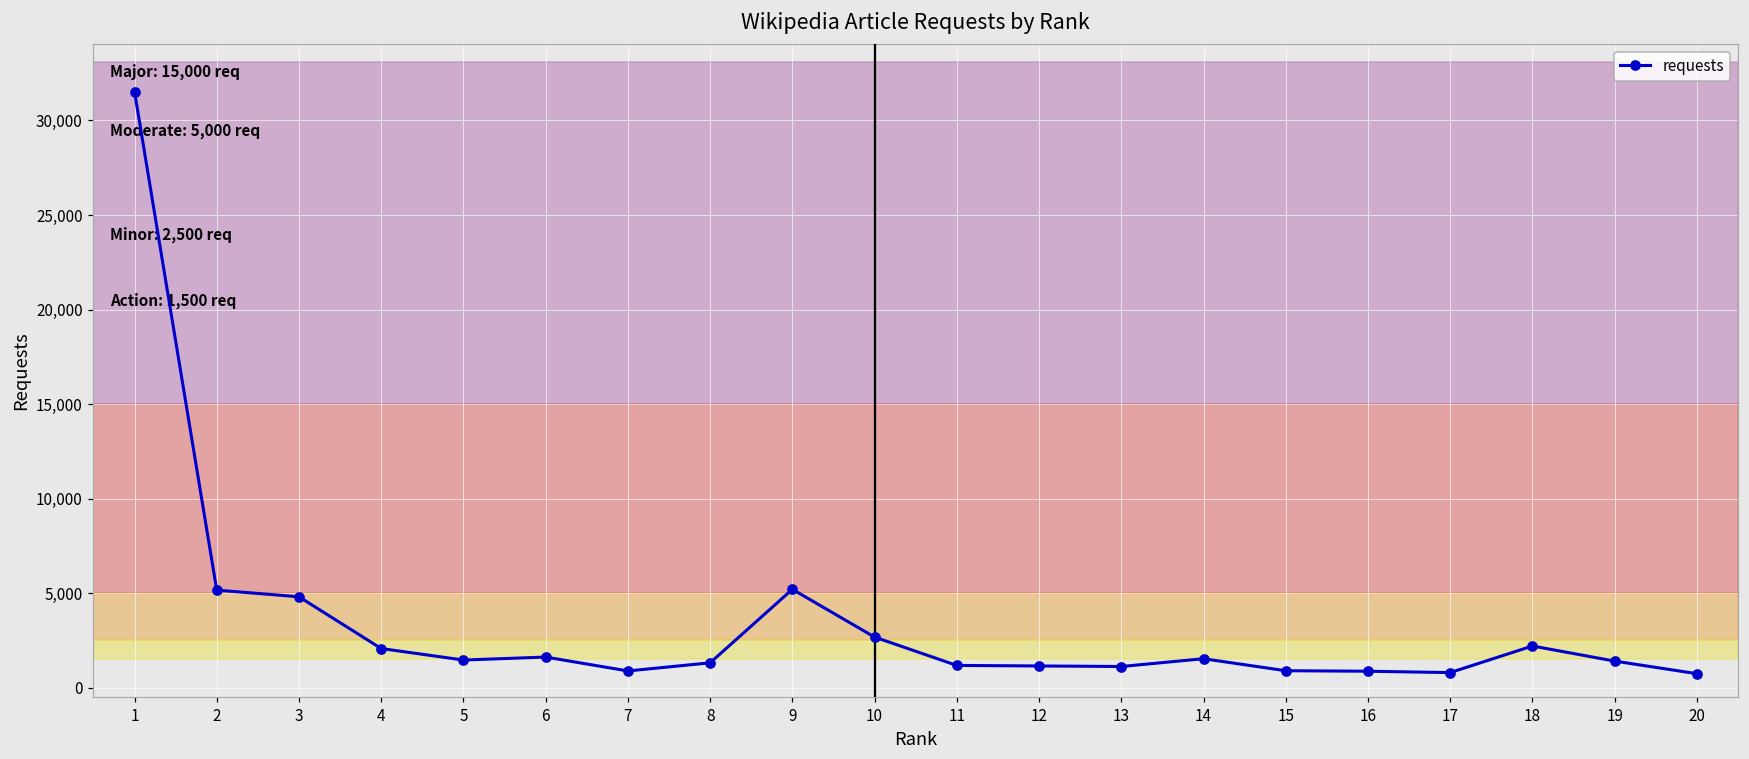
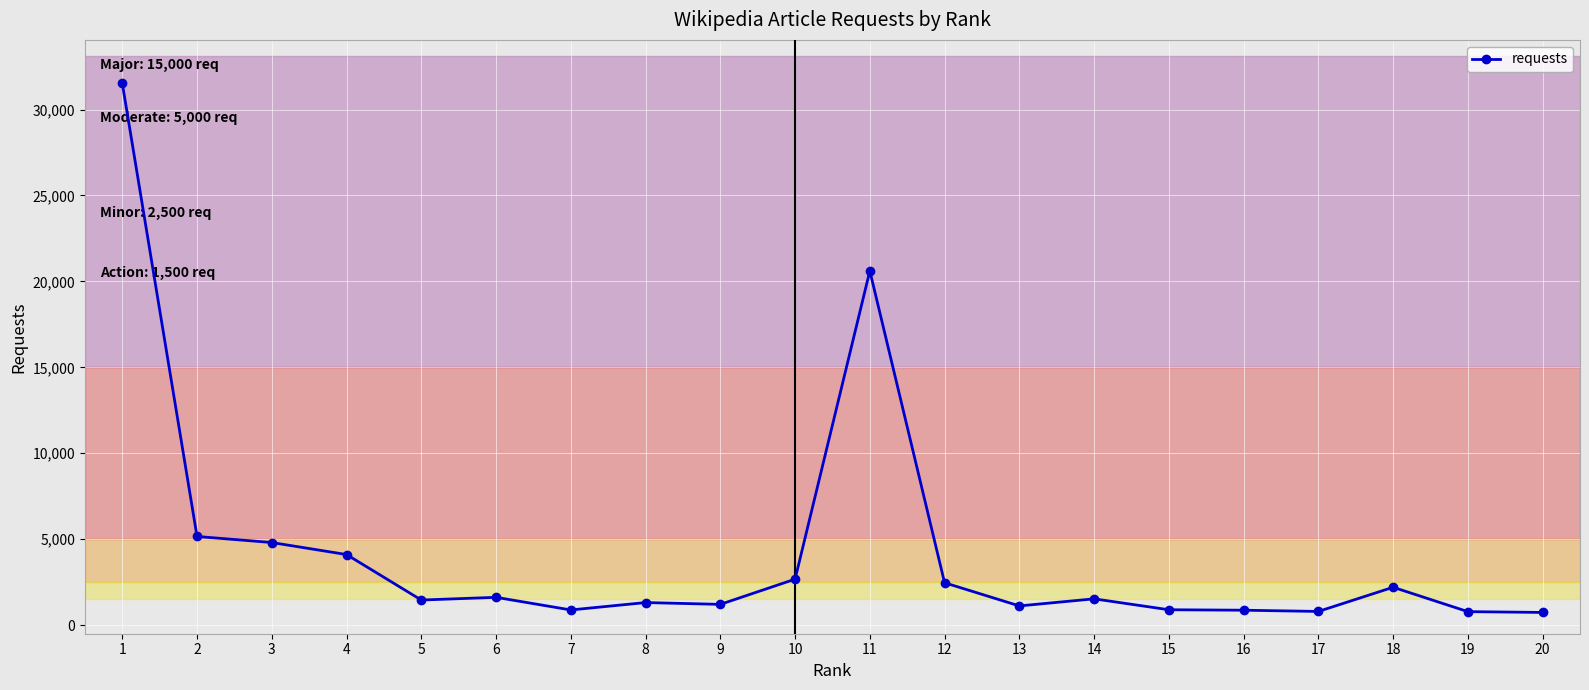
4: 2,100 -> 4,100
9: 5,200 -> 1,200
11: 1,200 -> 20,600
12: 1,100 -> 2,500
19: 1,400 -> 800
